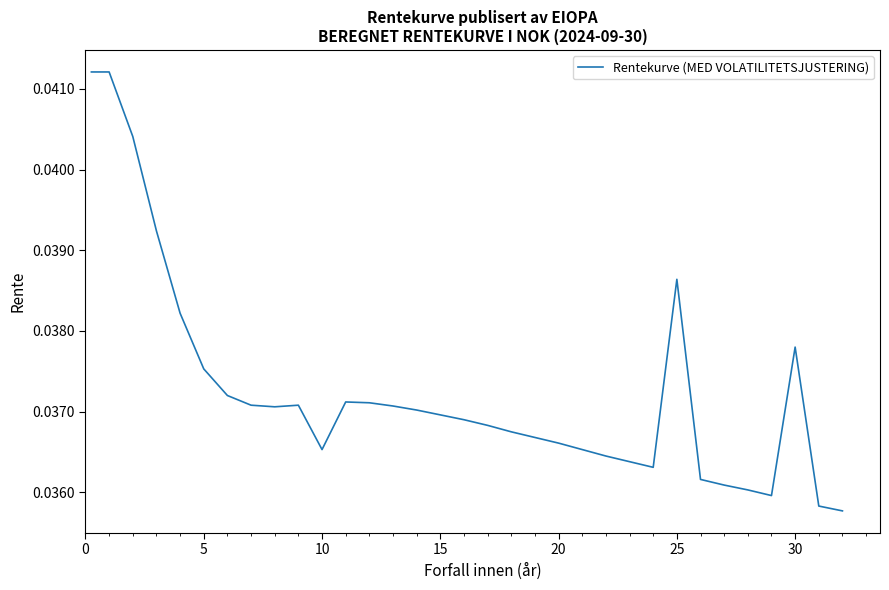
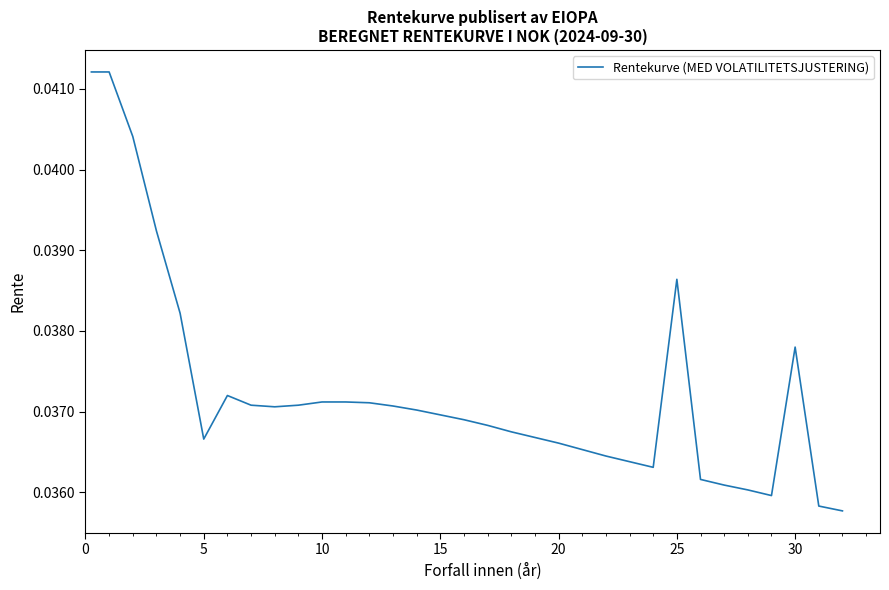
5: 0.0375 -> 0.0367
10: 0.0365 -> 0.0371
